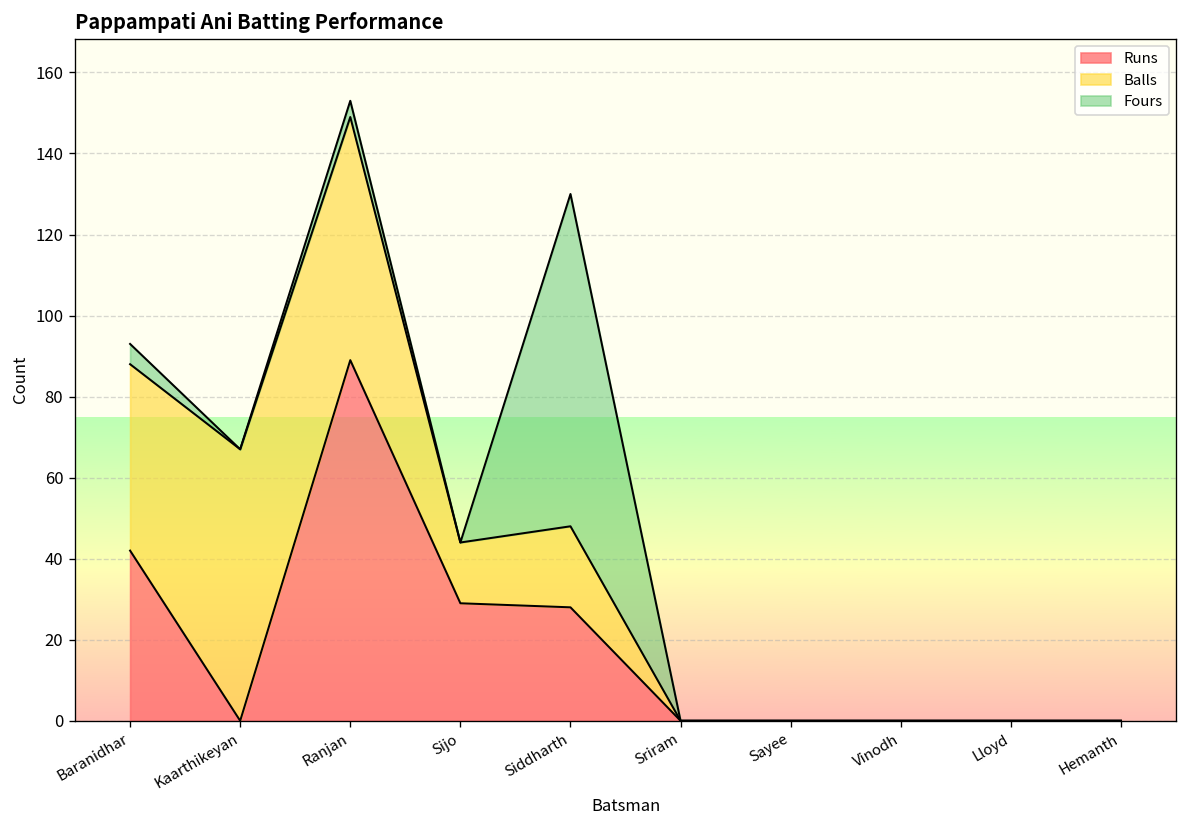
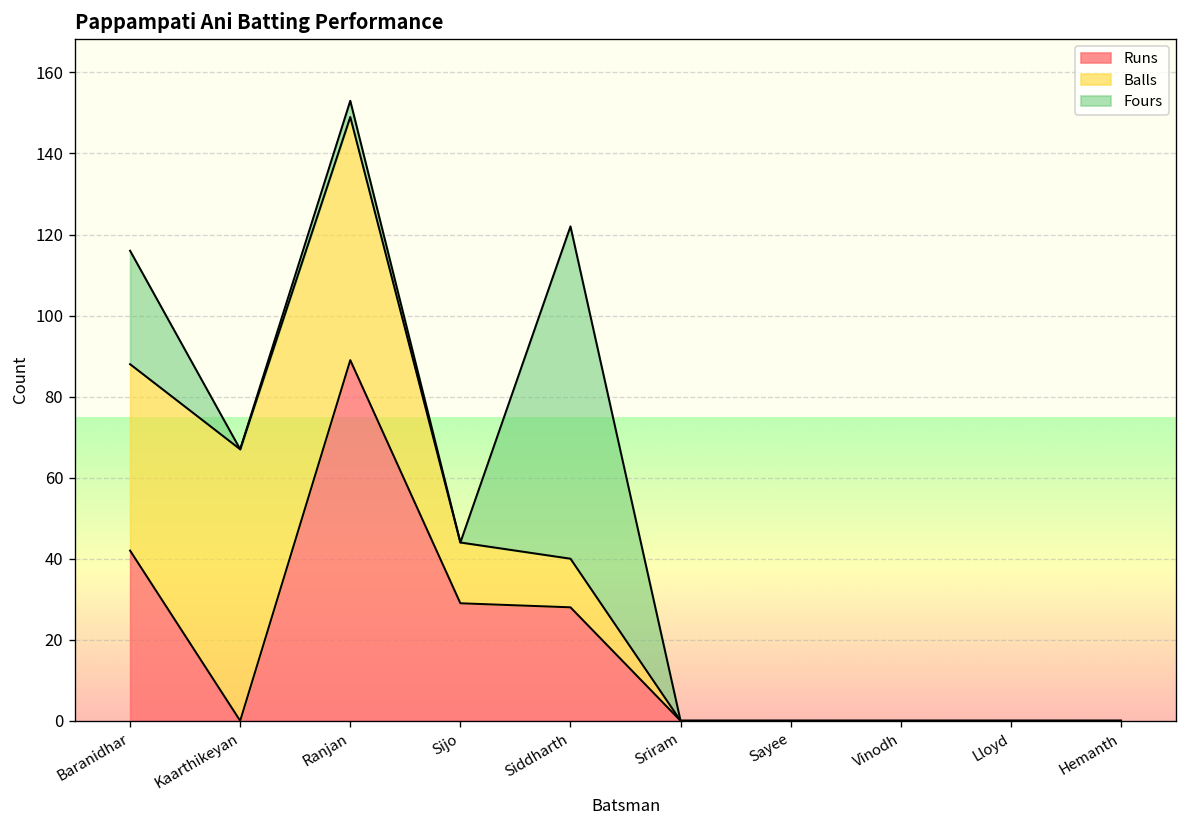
Fours, Baranidhar: 5 -> 28
Balls, Siddharth: 20 -> 12
